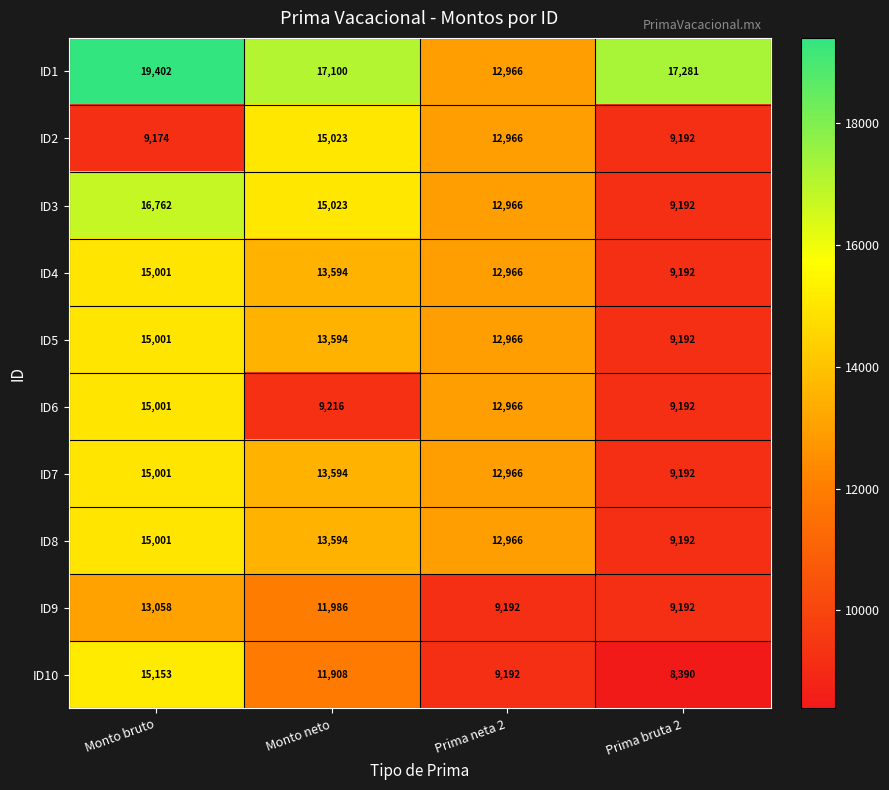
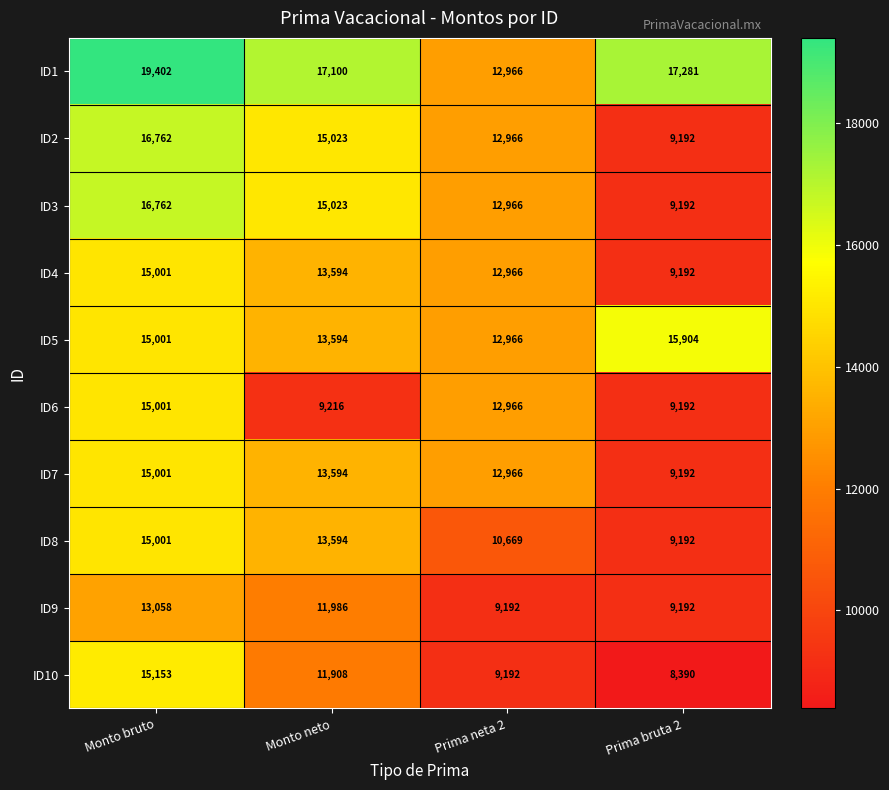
ID2, Monto bruto: 9,174 -> 16,762
ID5, Prima bruta 2: 9,192 -> 15,904
ID8, Prima neta 2: 12,966 -> 10,669
